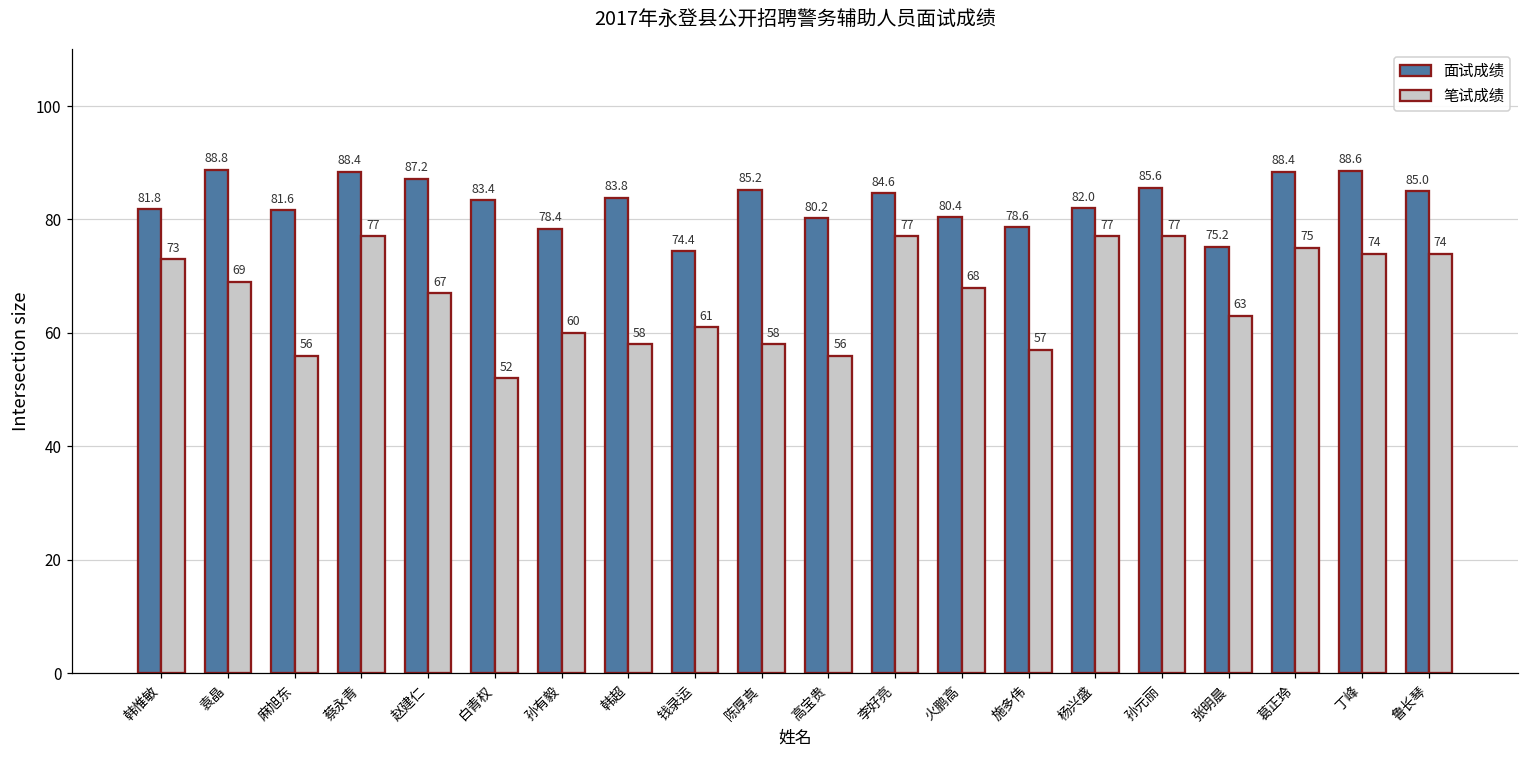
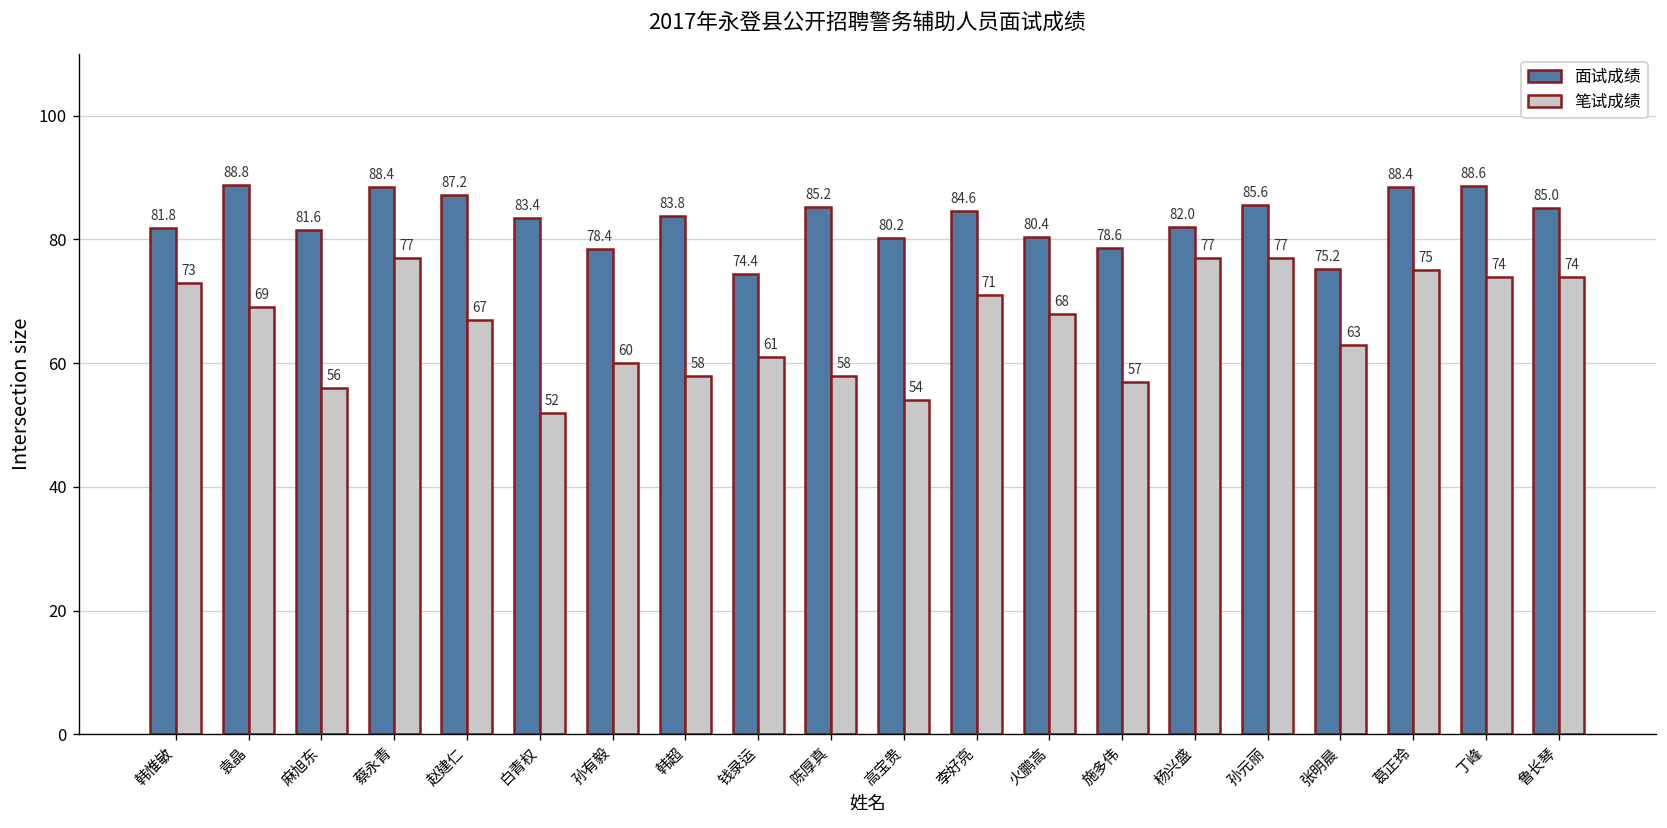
笔试成绩, 高宝贵: 56 -> 54
笔试成绩, 李好亮: 77 -> 71
